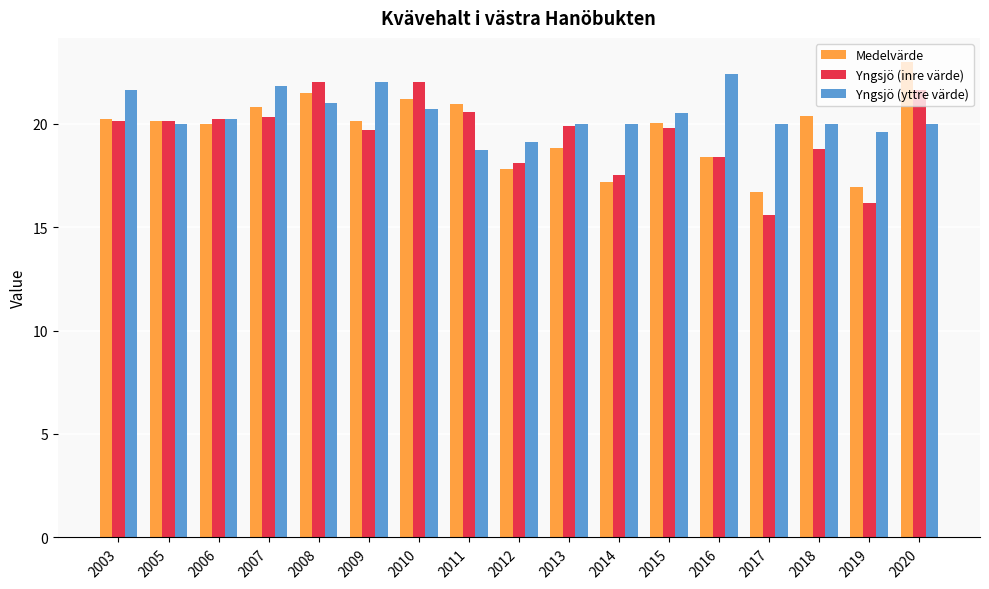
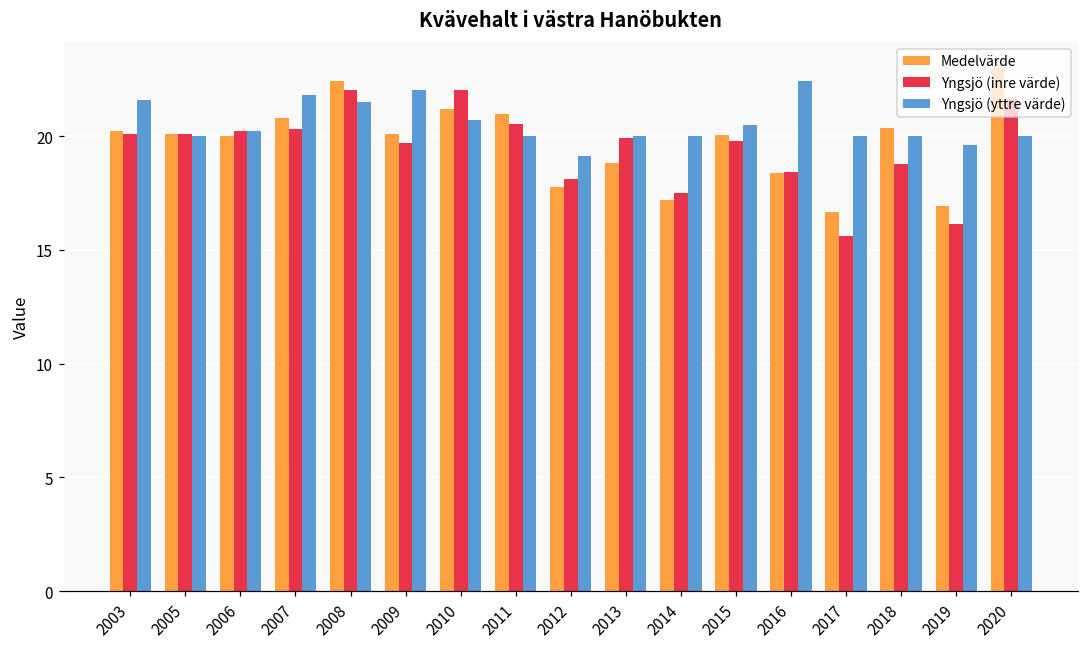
Medelvärde, 2008: 21.5 -> 22.4
Yngsjö (yttre värde), 2008: 21.0 -> 21.5
Yngsjö (yttre värde), 2011: 18.7 -> 20.0
